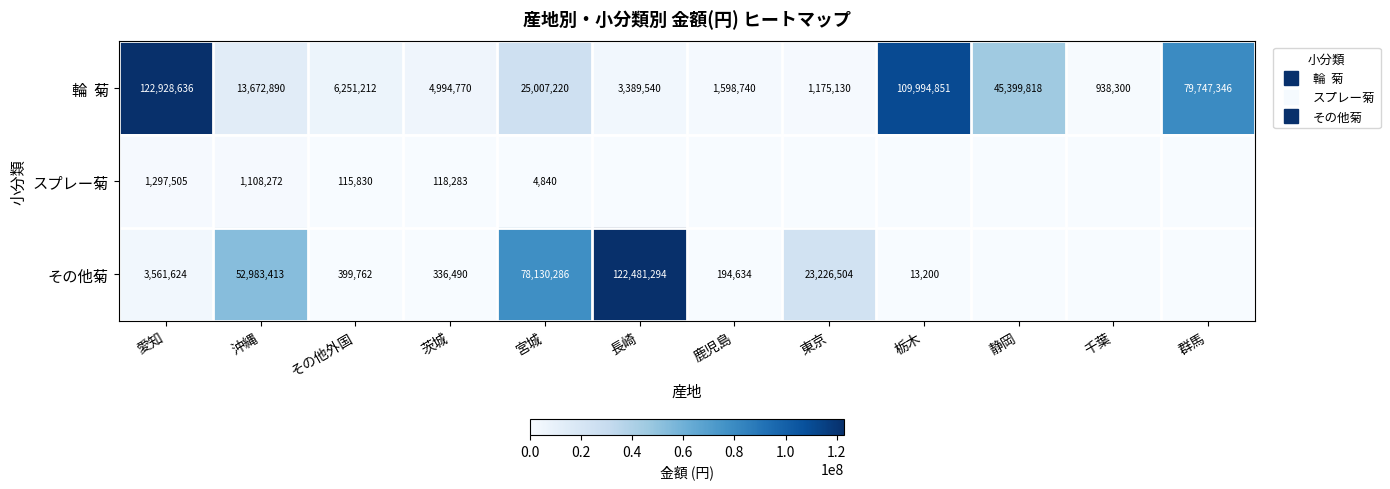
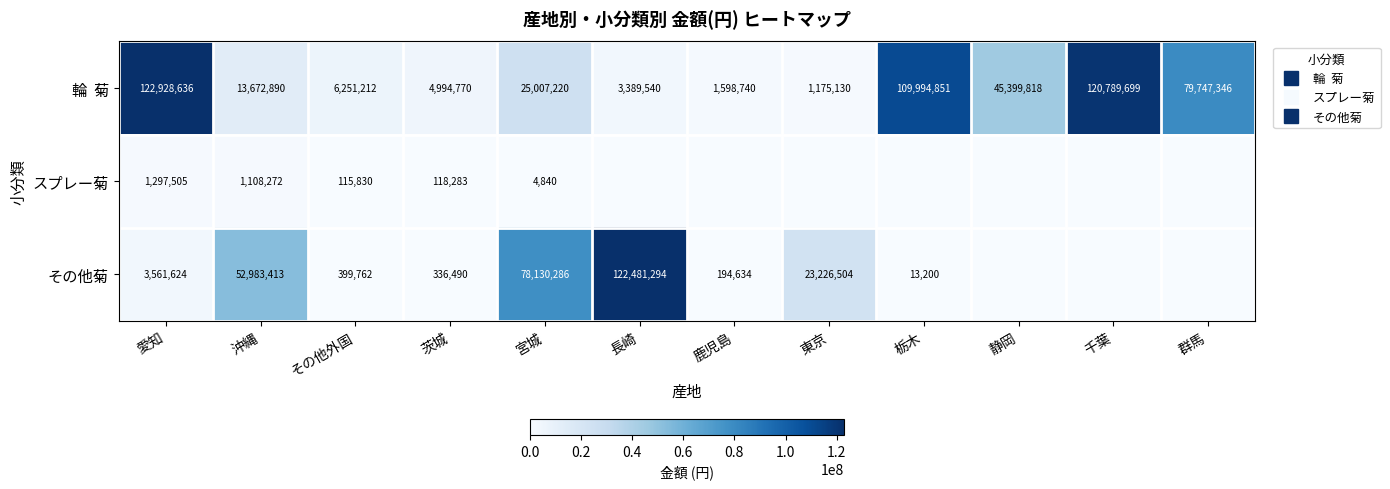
輪 菊, 千葉: 938,300 -> 120,789,699
